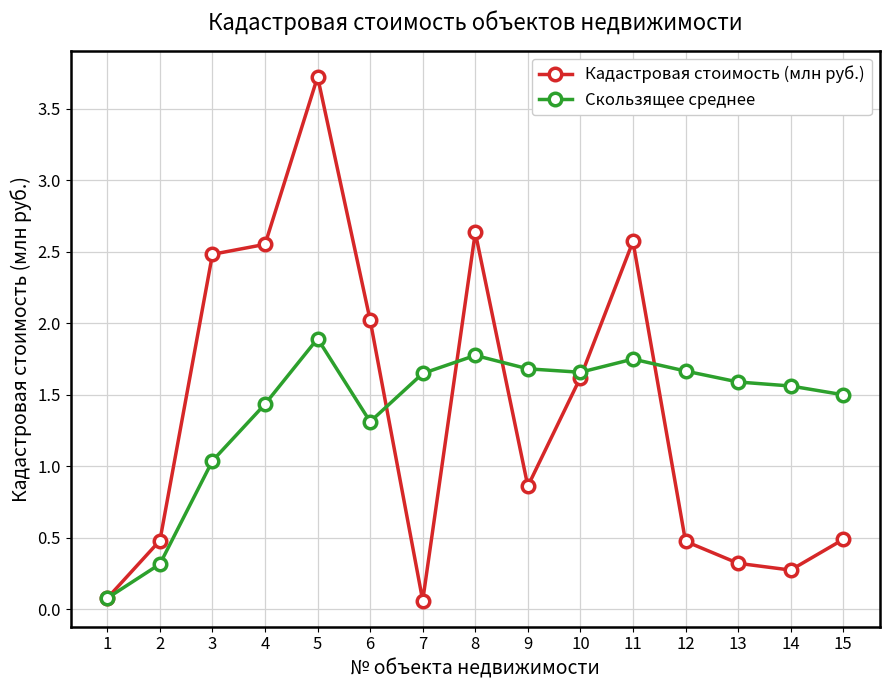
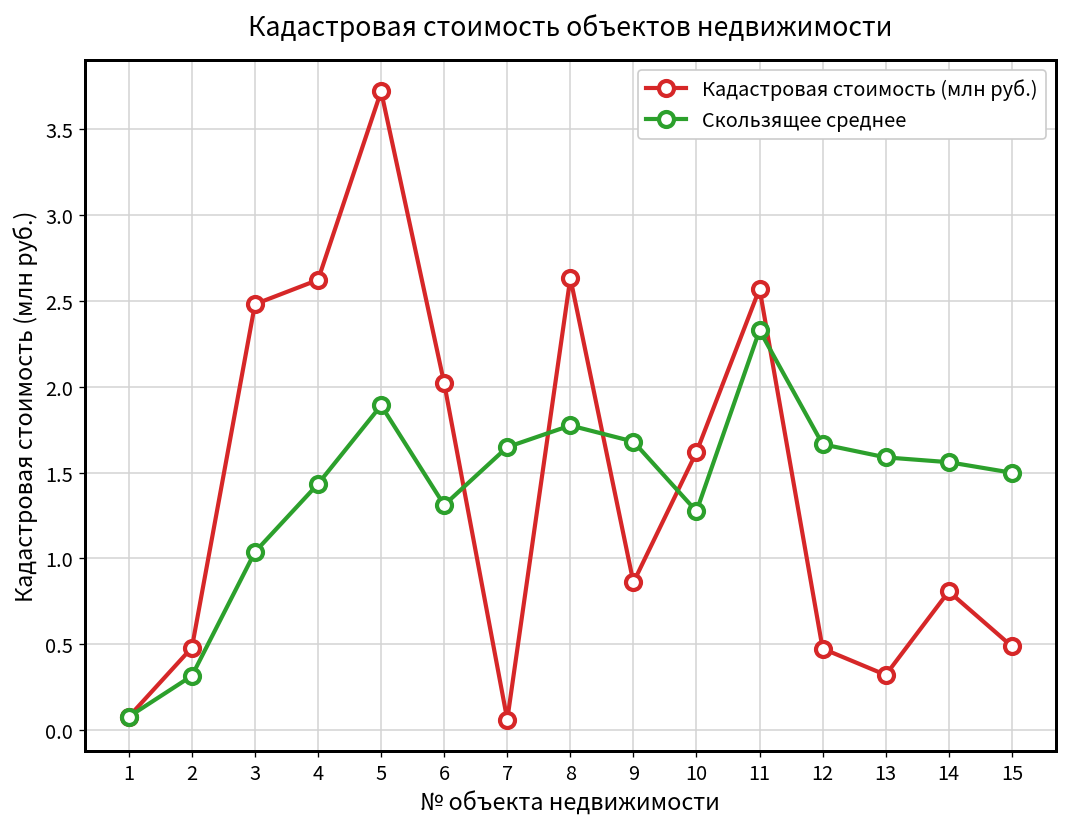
Кадастровая стоимость (млн руб.), 4: 2.55 -> 2.62
Скользящее среднее, 10: 1.66 -> 1.27
Скользящее среднее, 11: 1.75 -> 2.33
Кадастровая стоимость (млн руб.), 14: 0.27 -> 0.81
